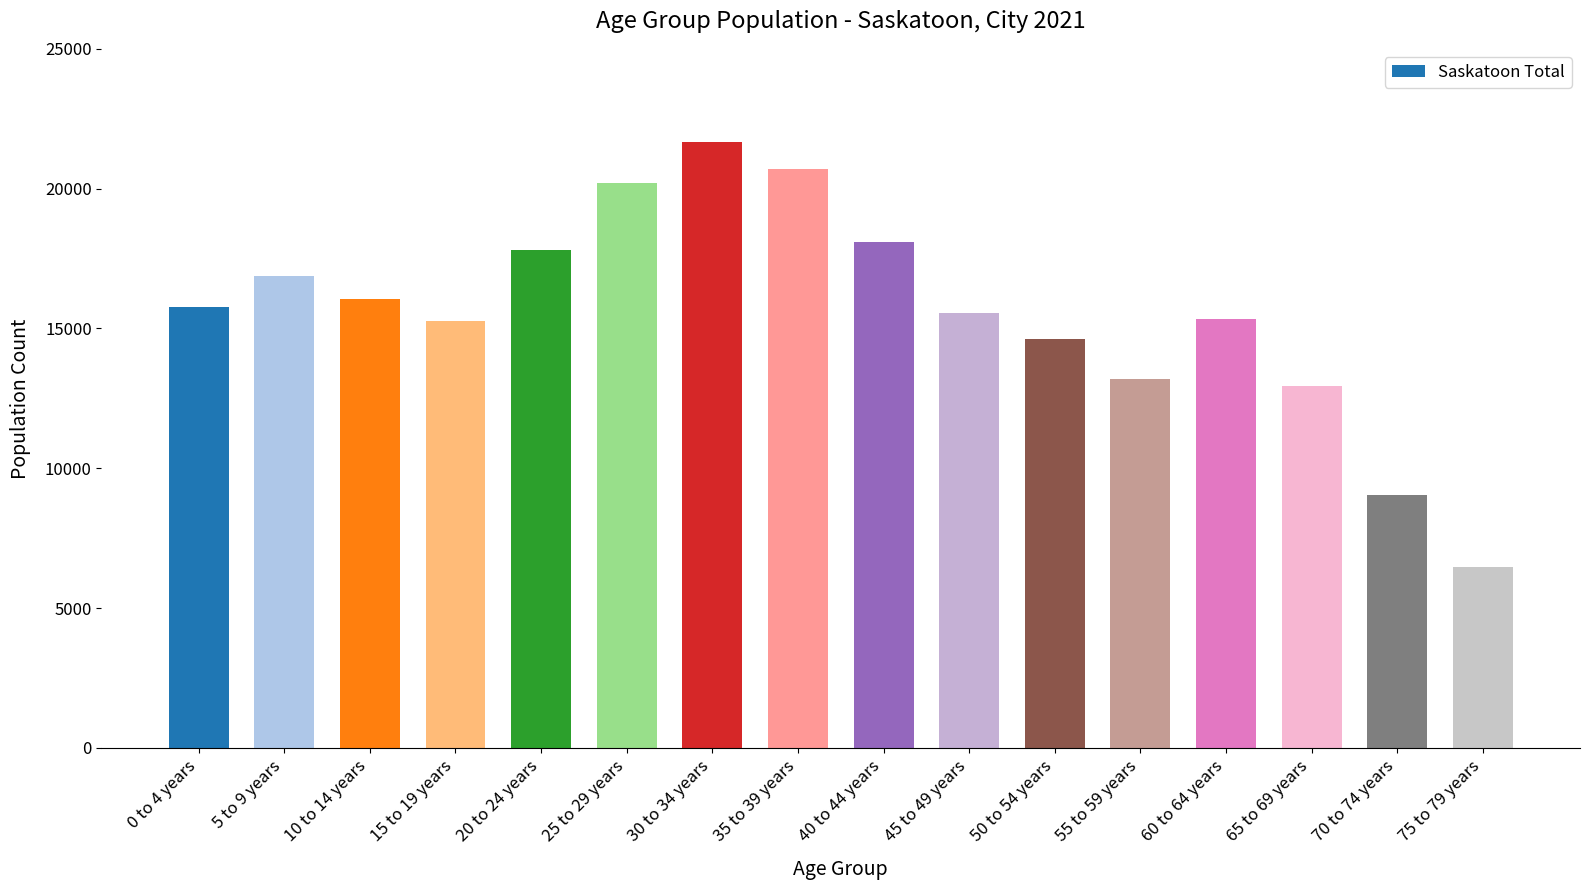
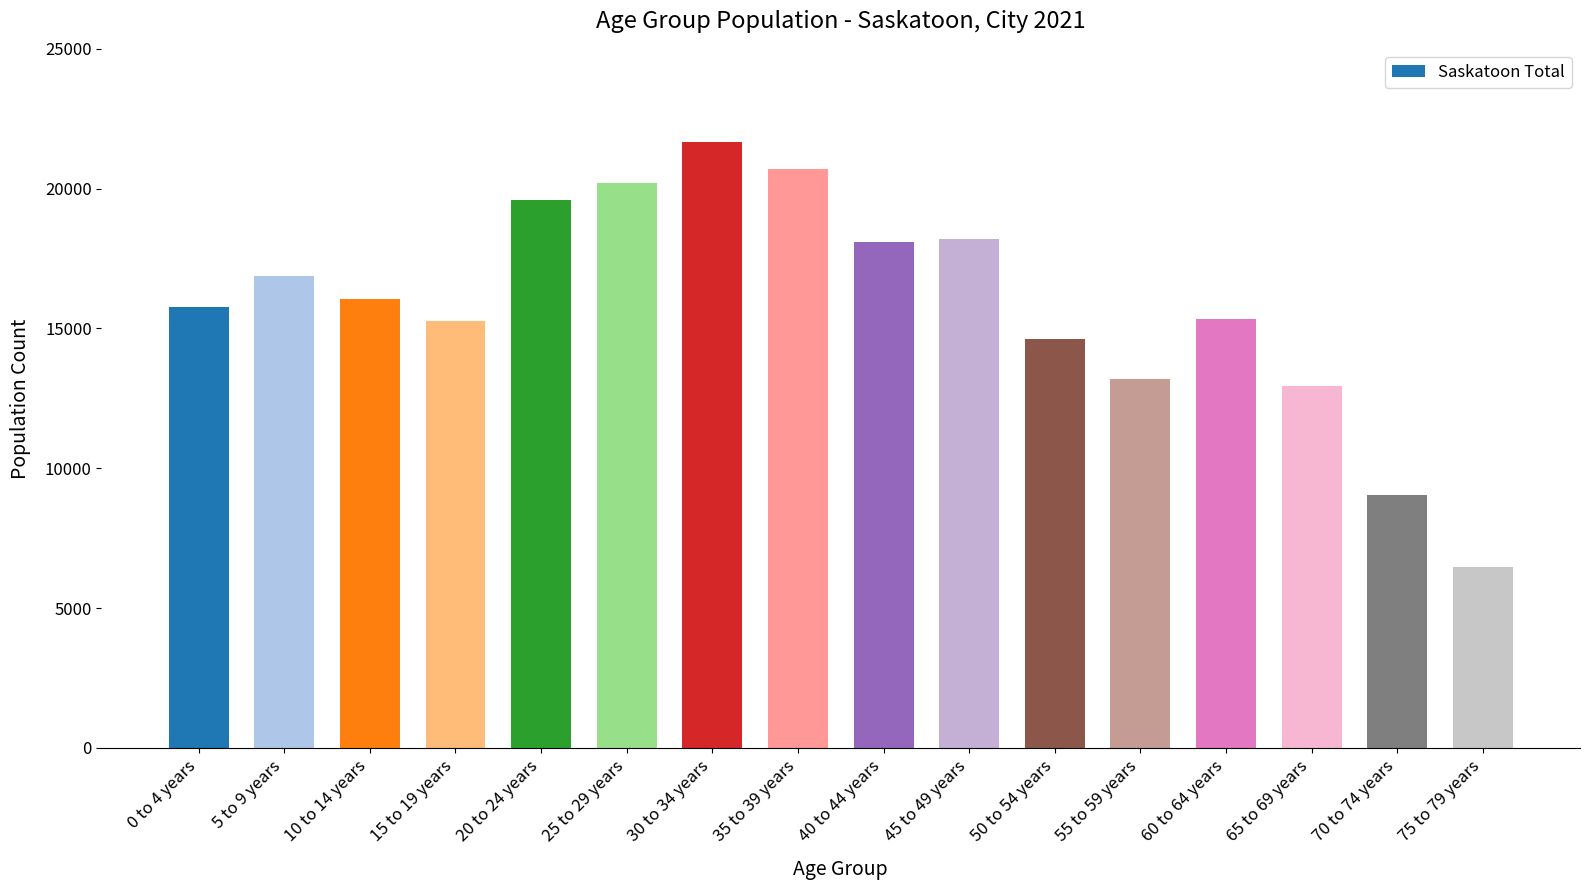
20 to 24 years: 17800 -> 19600
45 to 49 years: 15500 -> 18200
